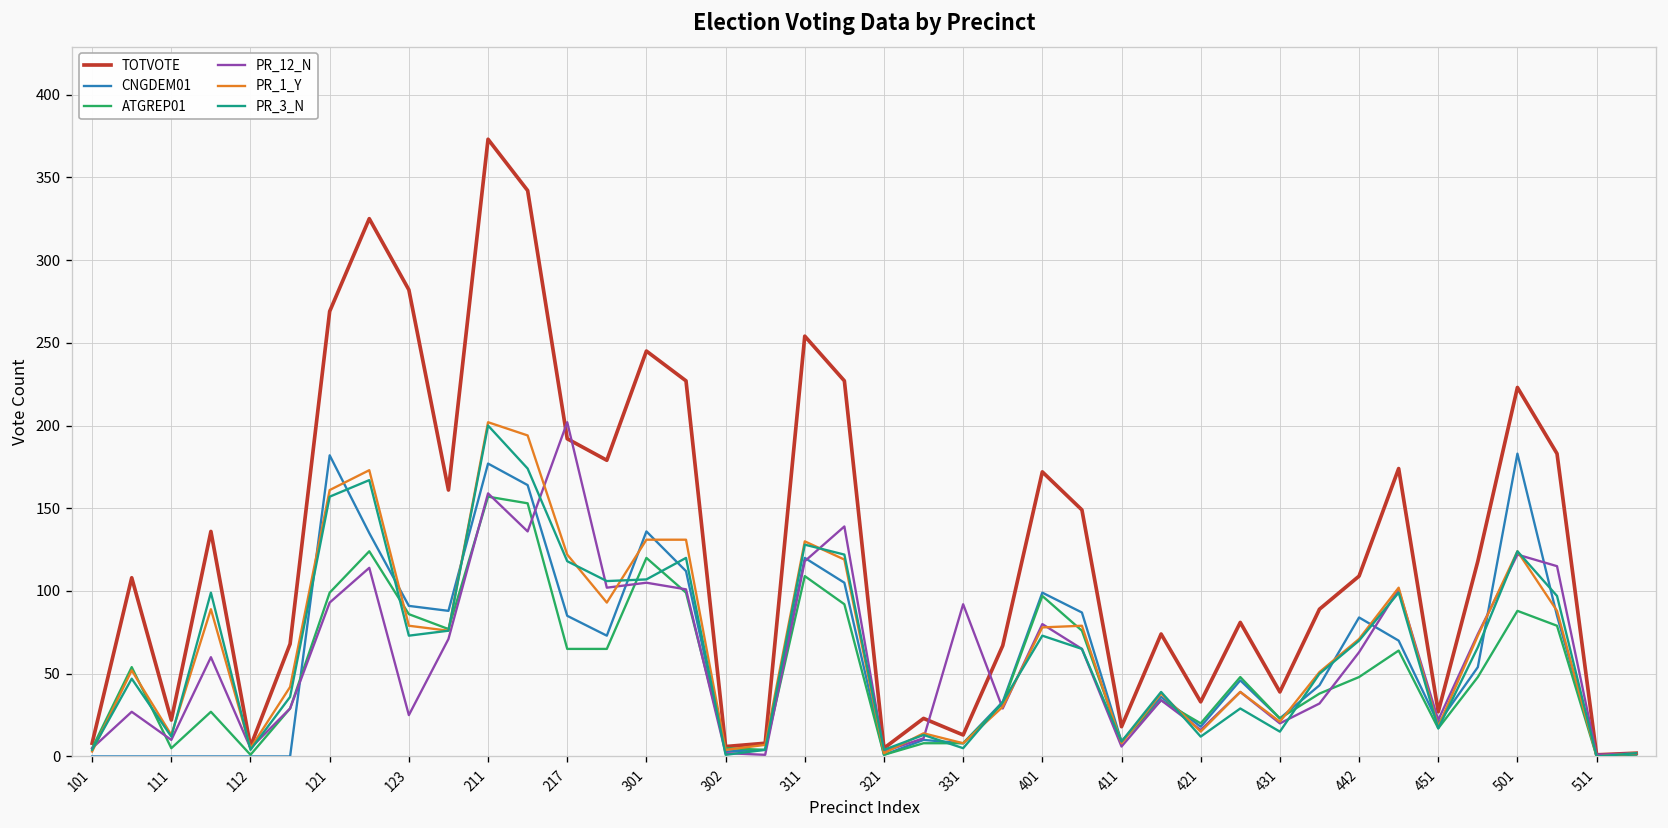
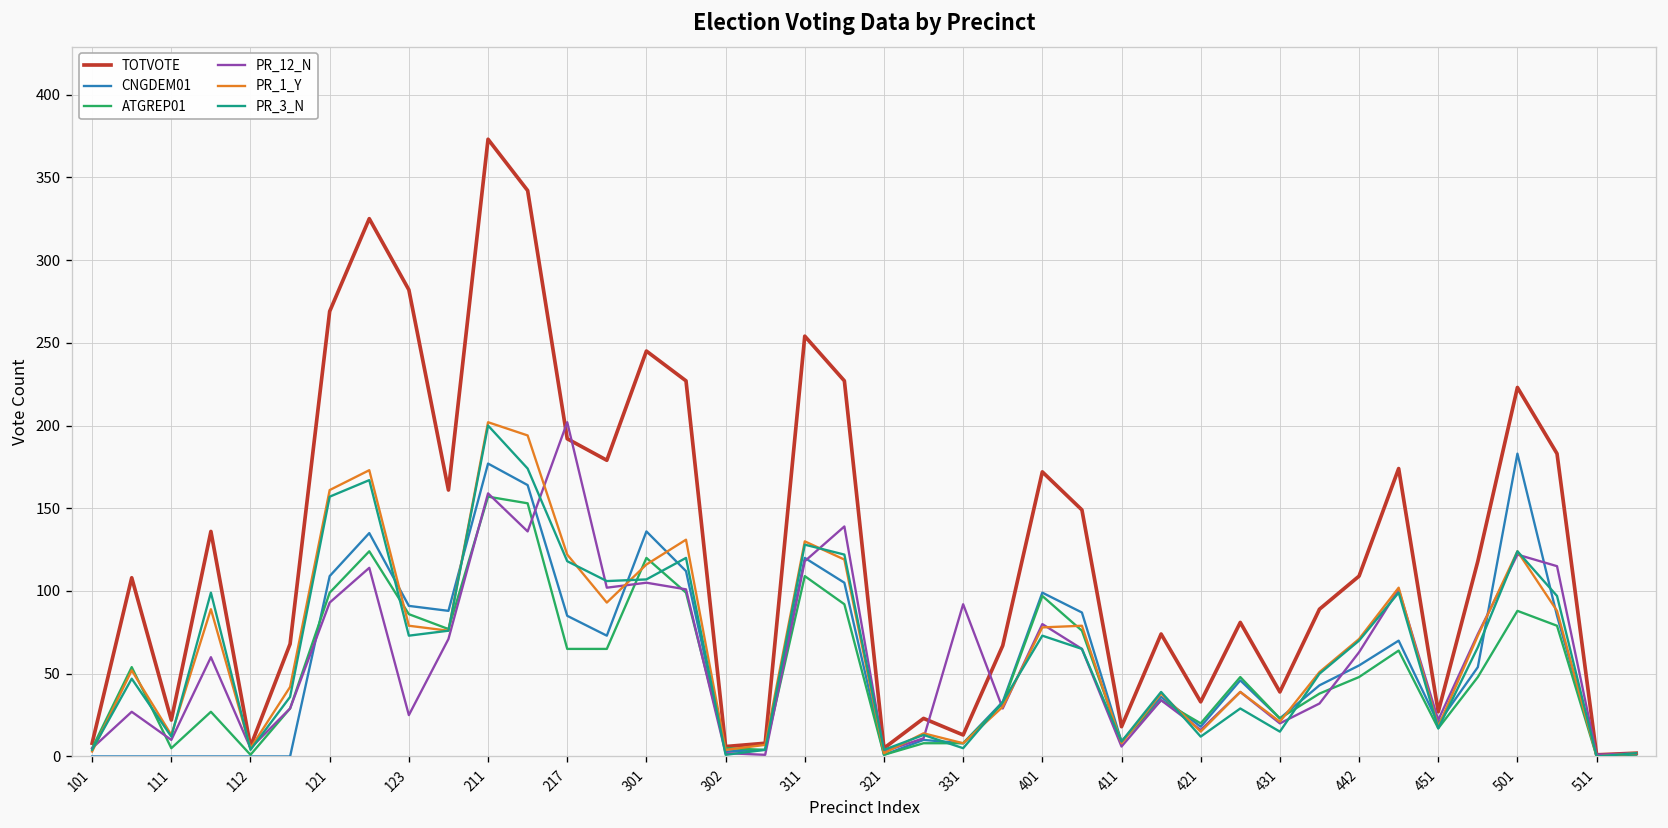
CNGDEM01, 121: 182 -> 109
PR_1_Y, 301: 131 -> 116
CNGDEM01, 442: 84 -> 55
